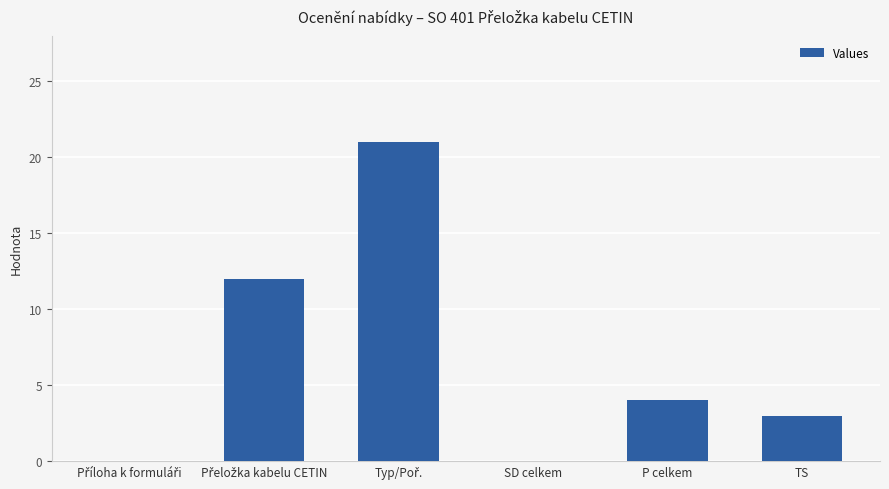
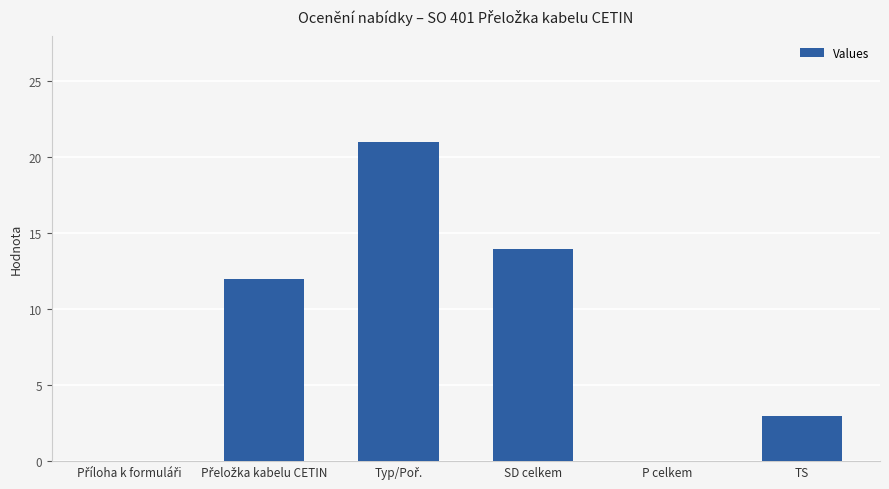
SD celkem: 0 -> 14
P celkem: 4 -> 0
